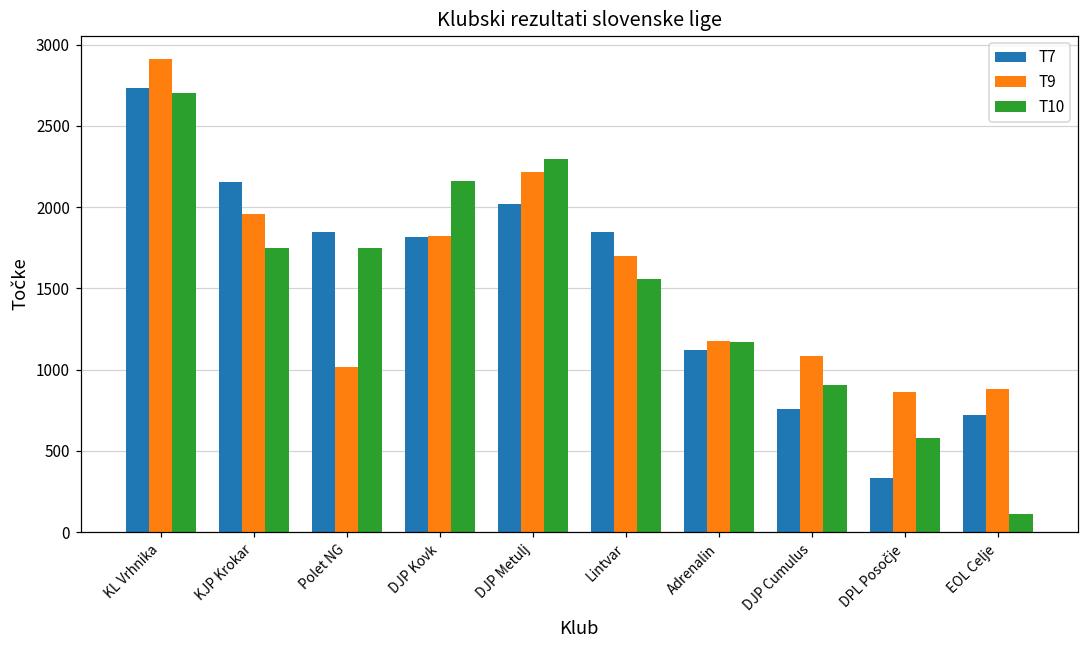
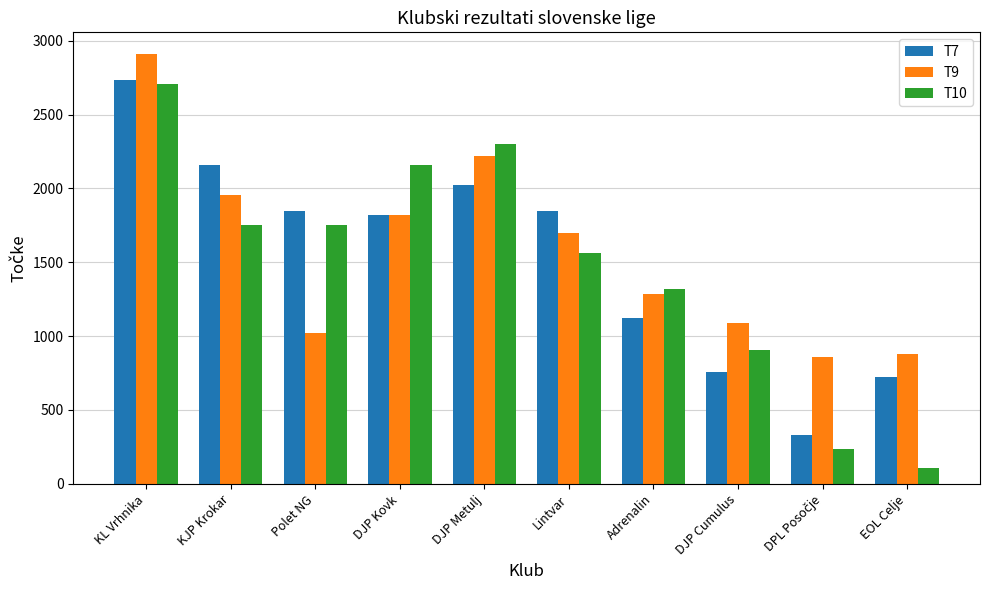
T9, Adrenalin: 1180 -> 1280
T10, Adrenalin: 1170 -> 1320
T10, DPL Posočje: 580 -> 230
